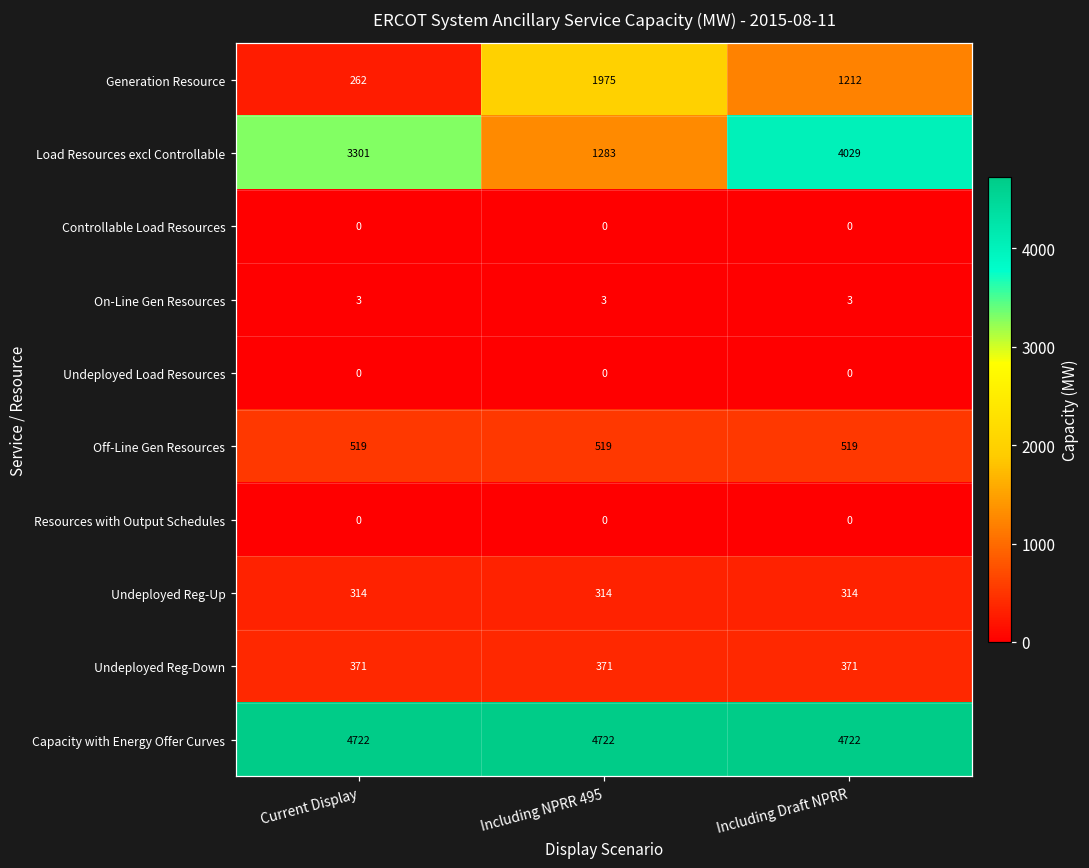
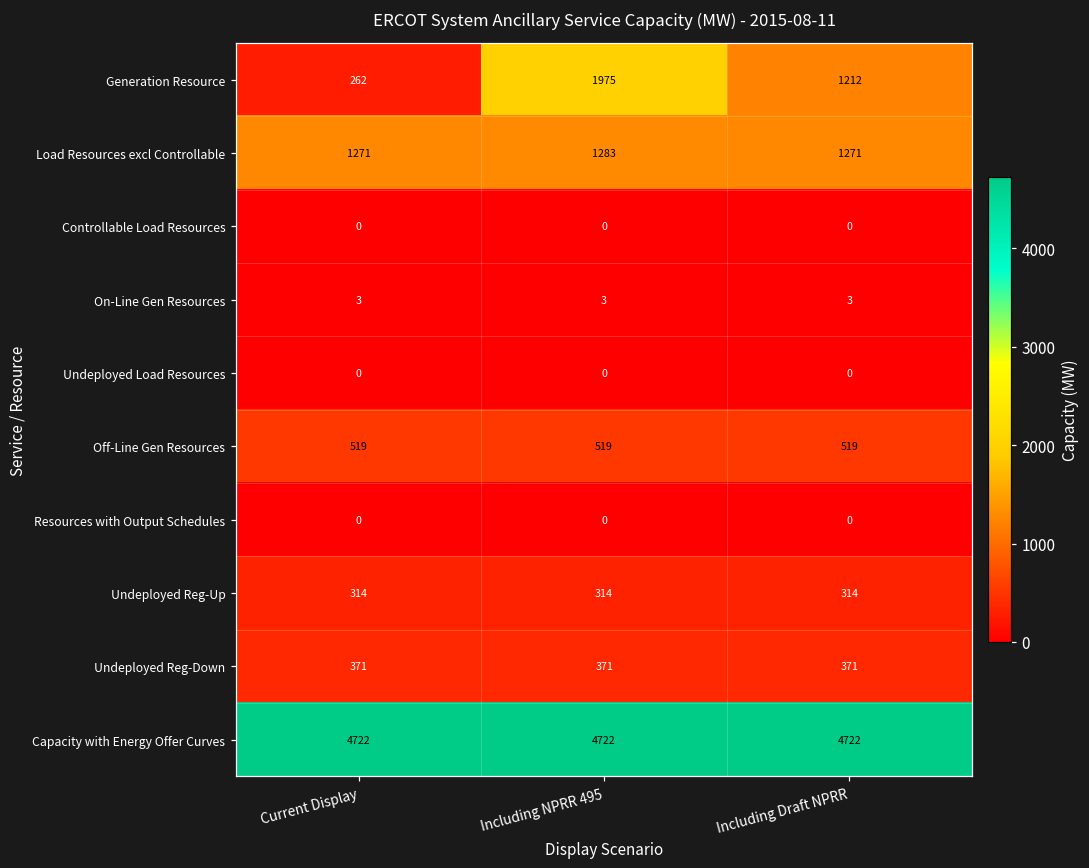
Load Resources excl Controllable, Current Display: 3301 -> 1271
Load Resources excl Controllable, Including Draft NPRR: 4029 -> 1271
